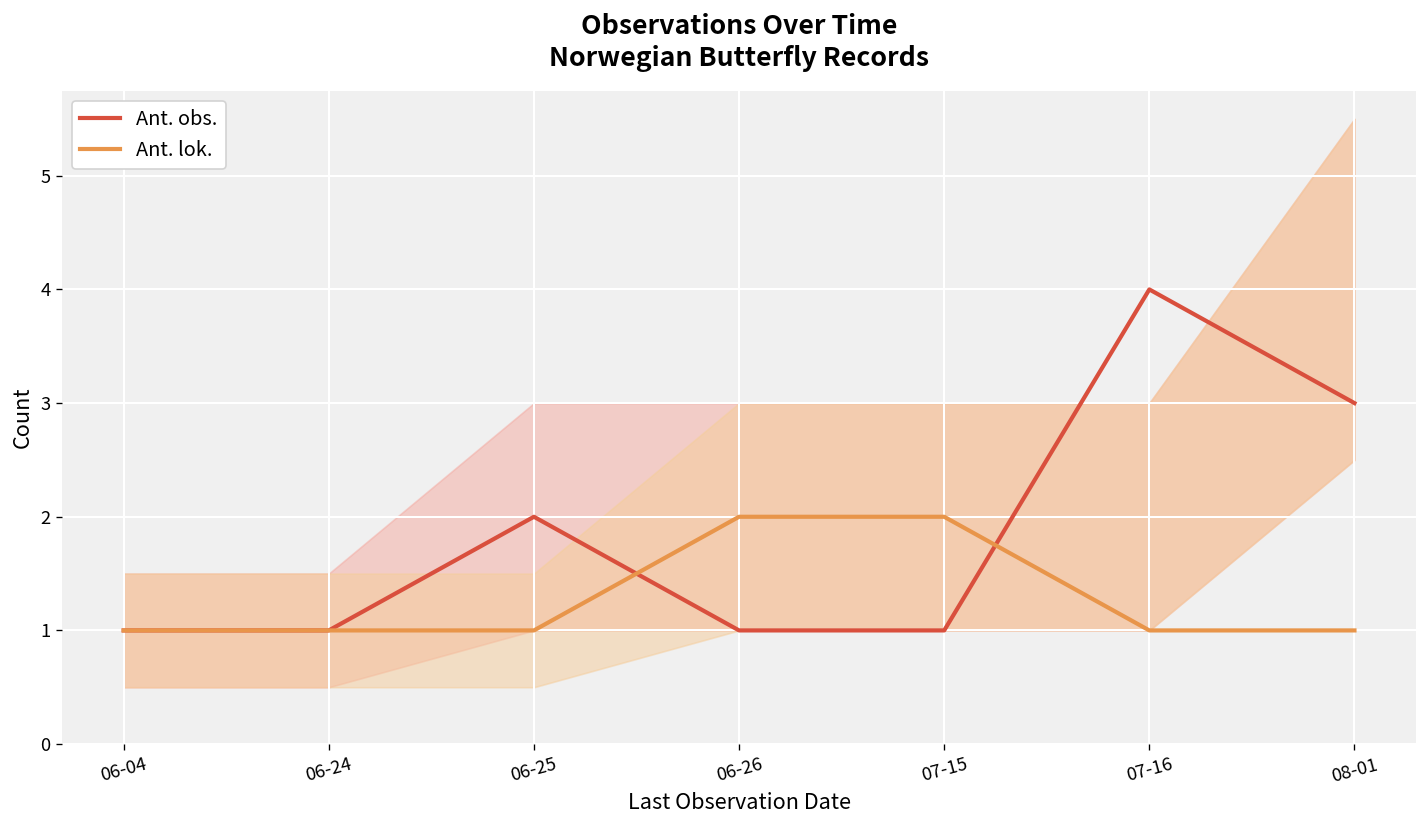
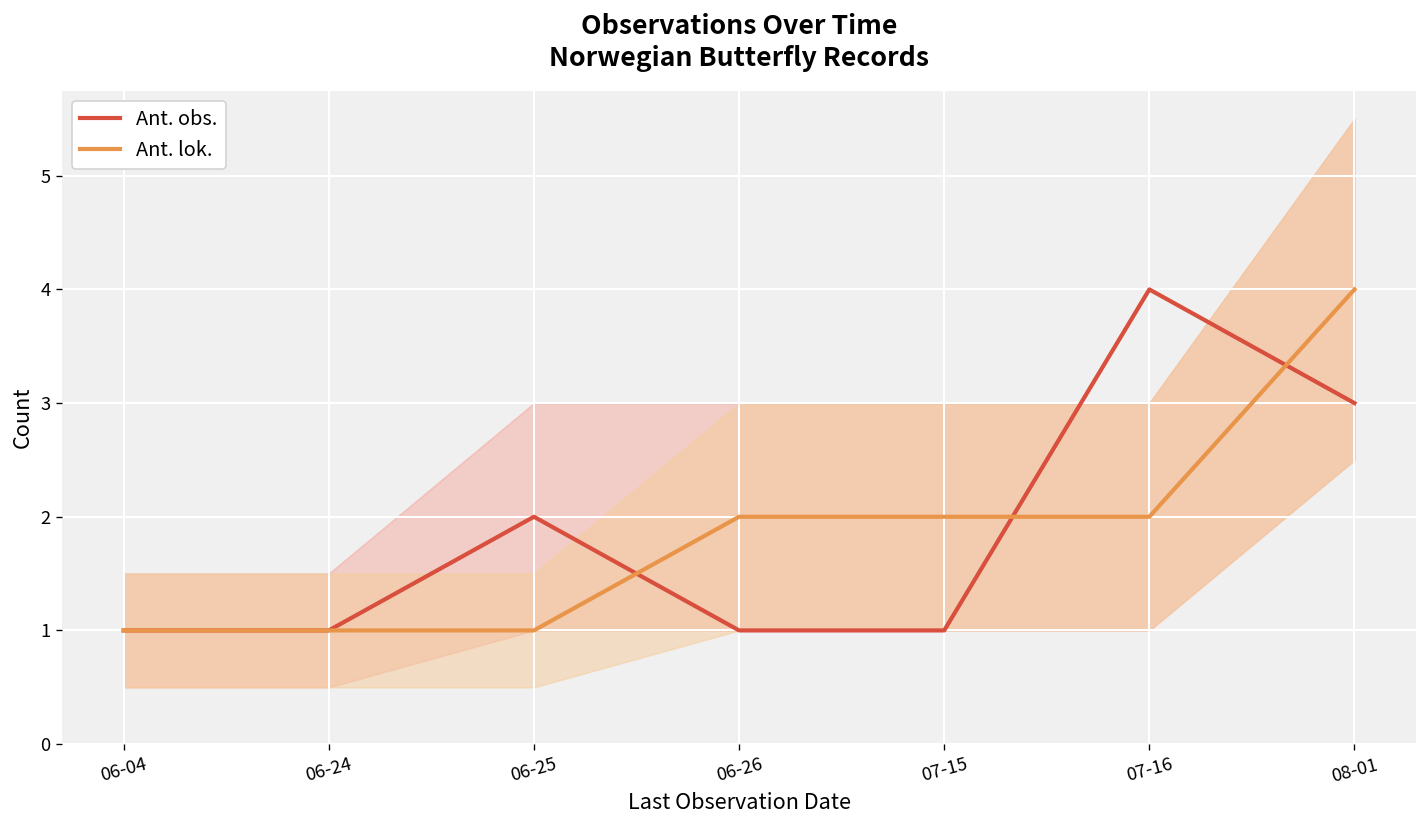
Ant. lok., 07-16: 1 -> 2
Ant. lok., 08-01: 1 -> 4
